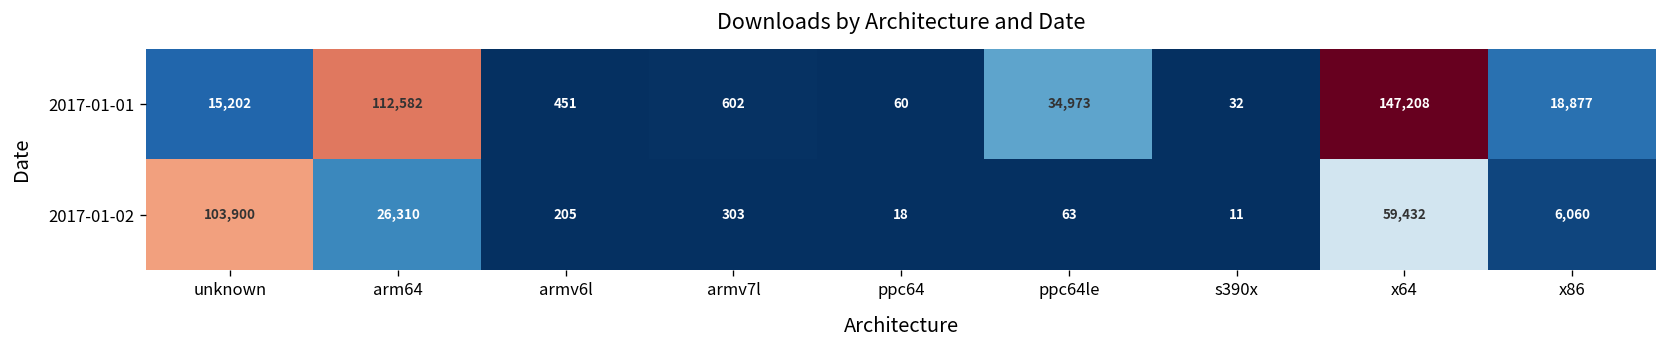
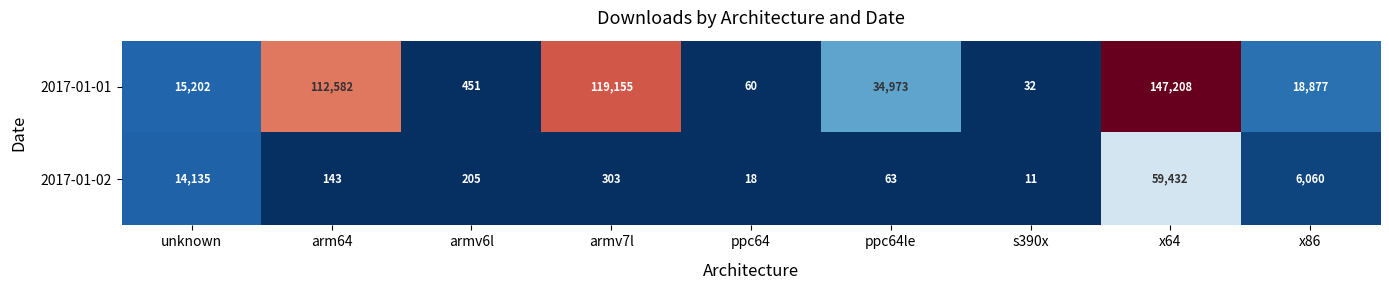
2017-01-01, armv7l: 602 -> 119,155
2017-01-02, unknown: 103,900 -> 14,135
2017-01-02, arm64: 26,310 -> 143
